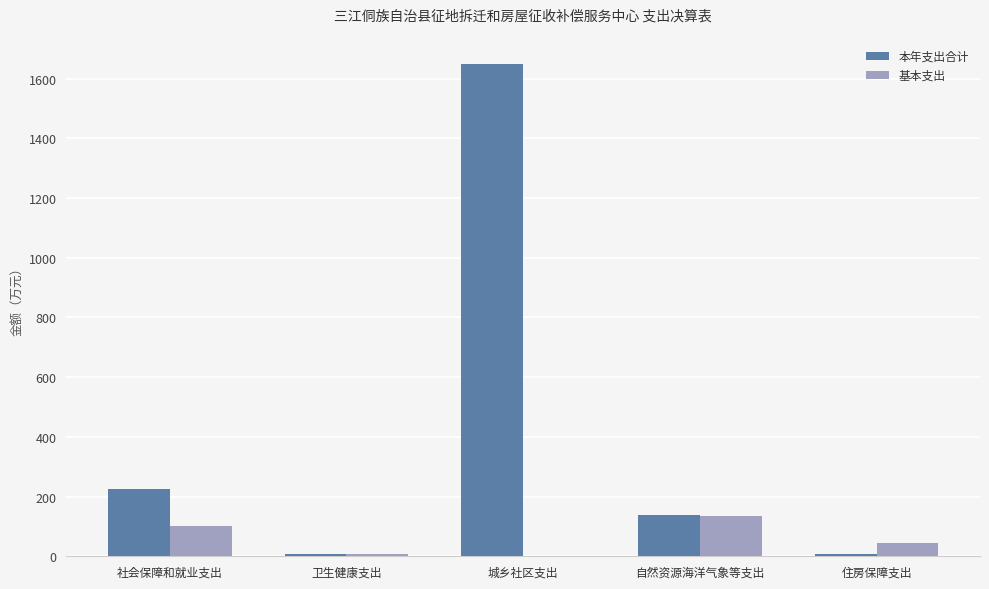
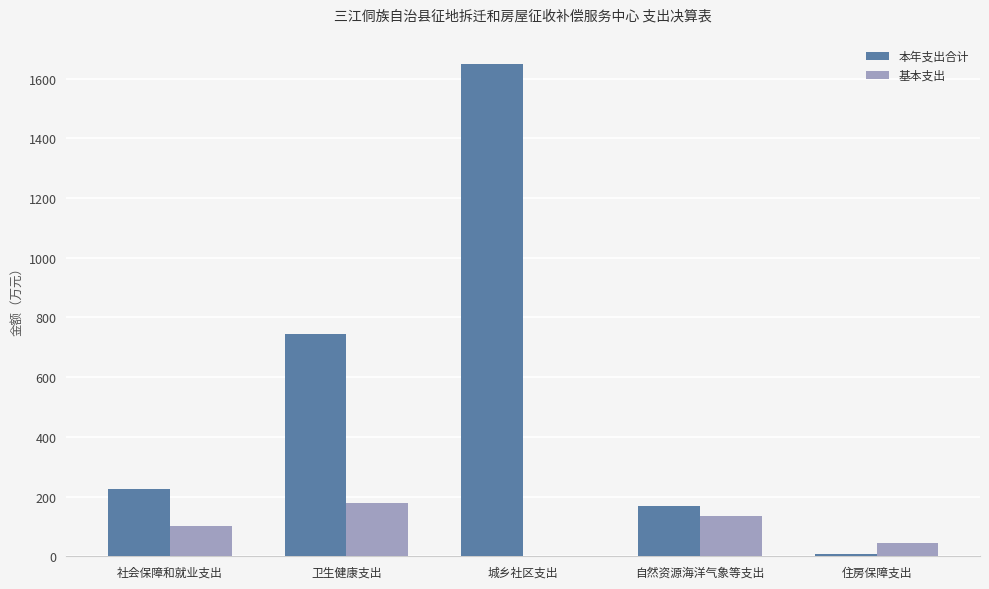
本年支出合计, 卫生健康支出: 10 -> 750
基本支出, 卫生健康支出: 10 -> 180
本年支出合计, 自然资源海洋气象等支出: 140 -> 170
